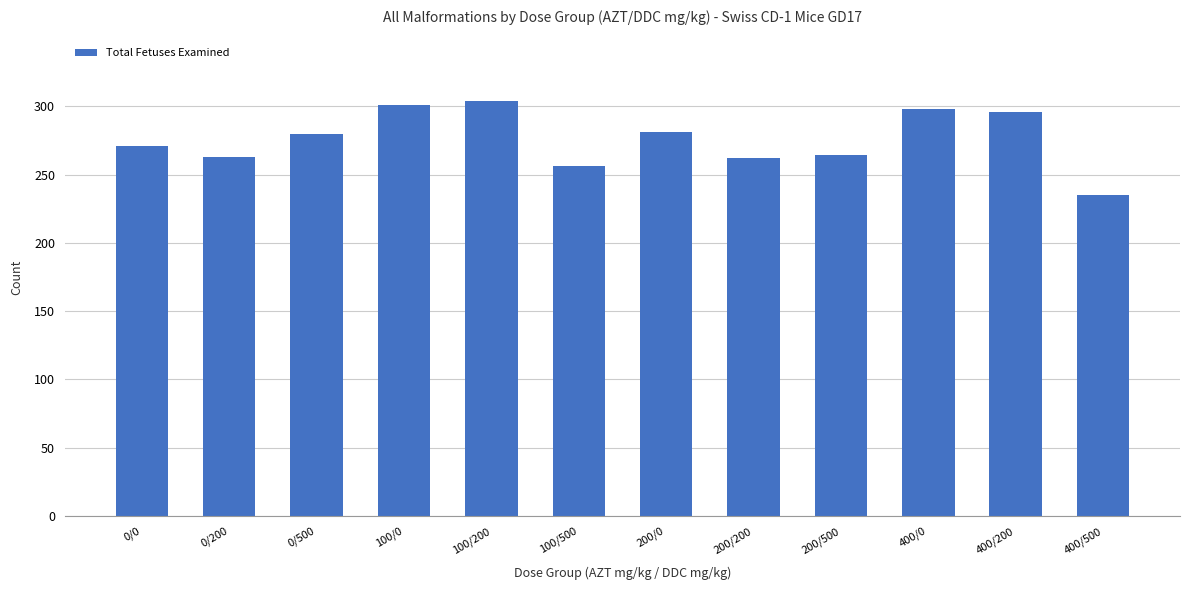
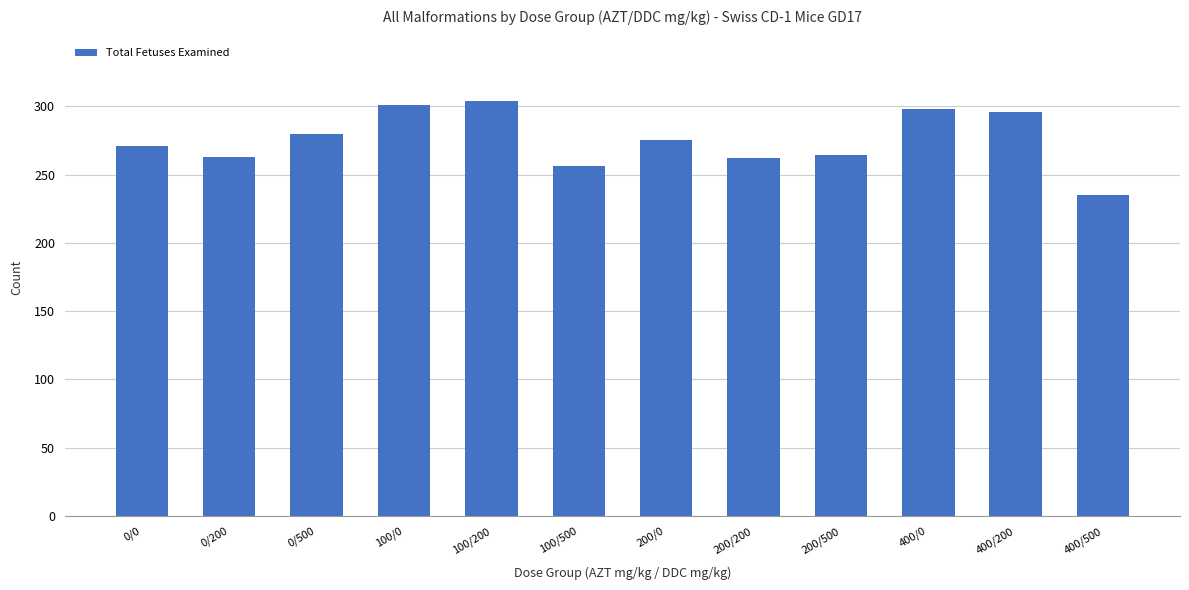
200/0: 281 -> 275
